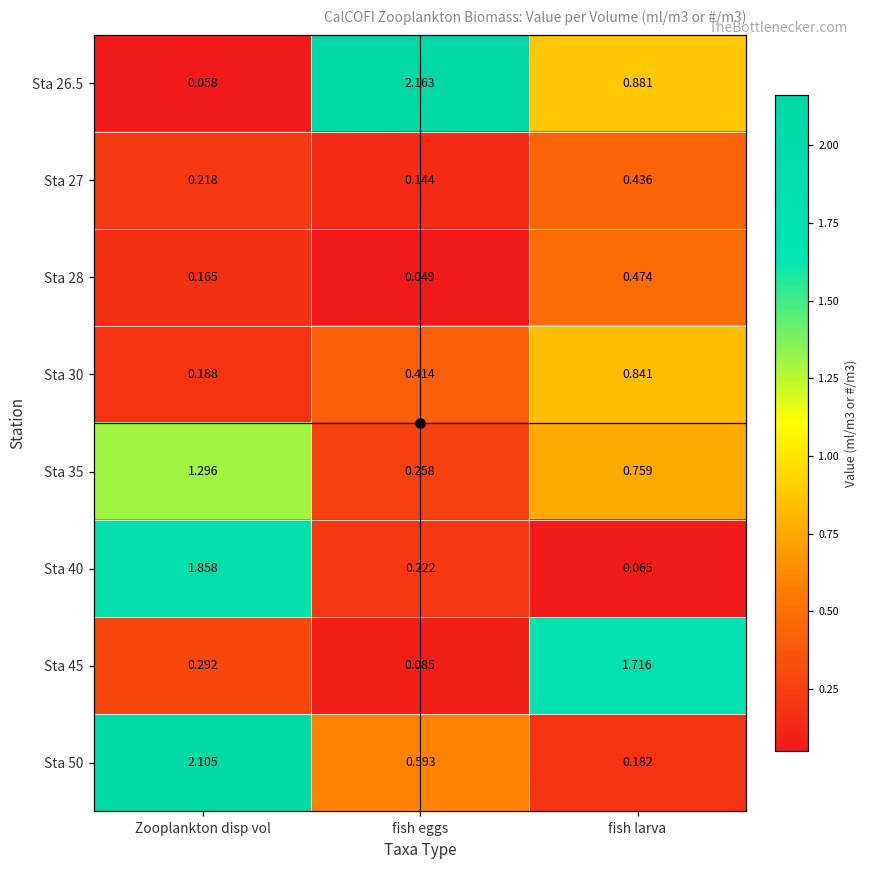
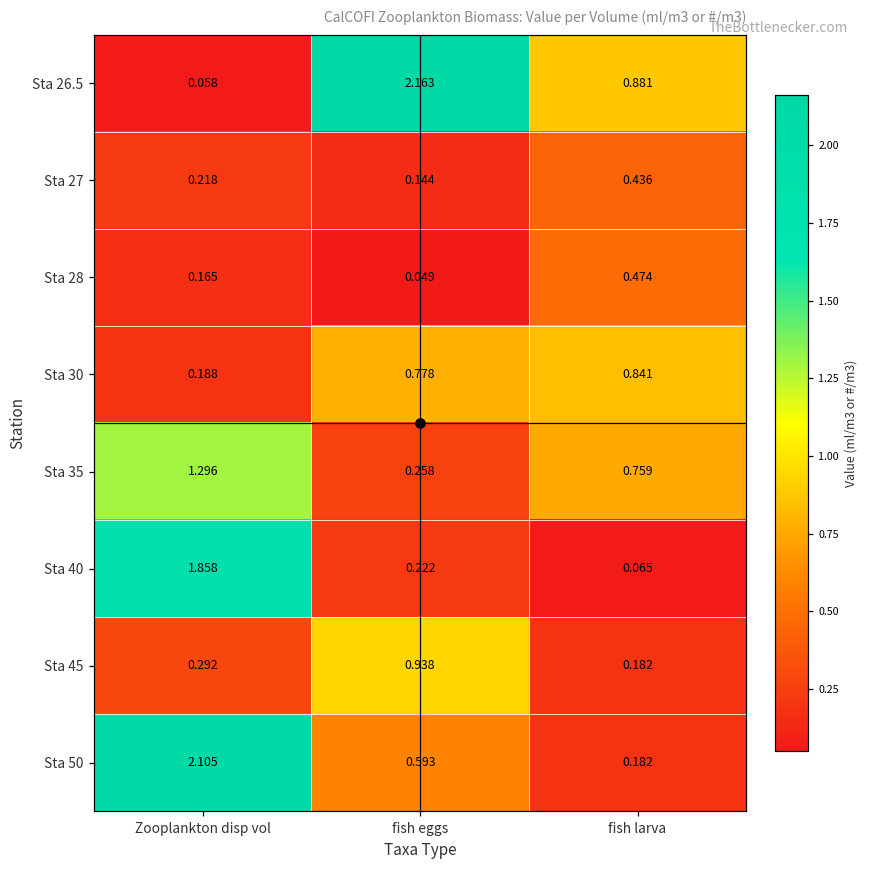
Sta 30, fish eggs: 0.414 -> 0.778
Sta 45, fish eggs: 0.085 -> 0.938
Sta 45, fish larva: 1.716 -> 0.182
